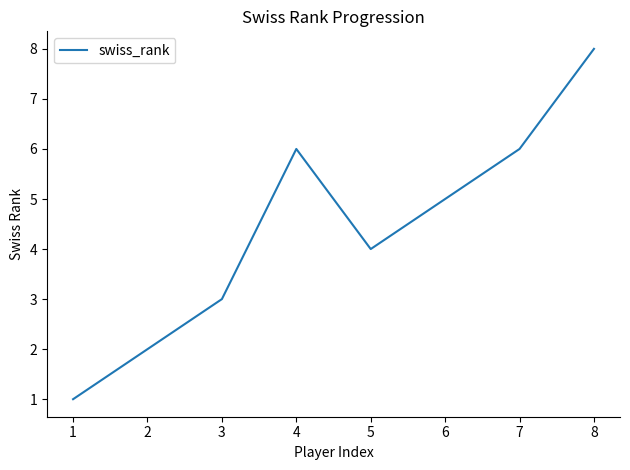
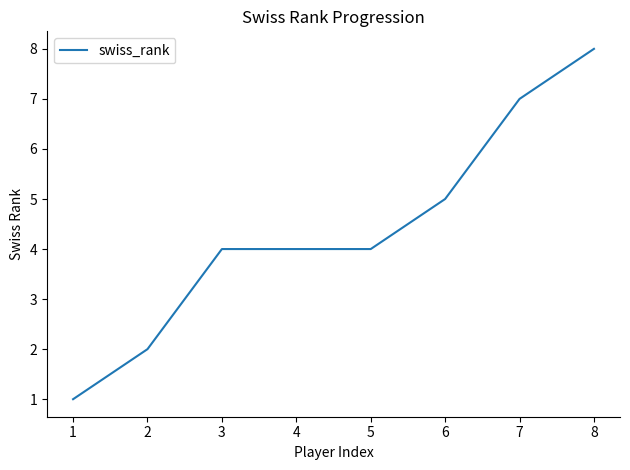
3: 3 -> 4
4: 6 -> 4
7: 6 -> 7
